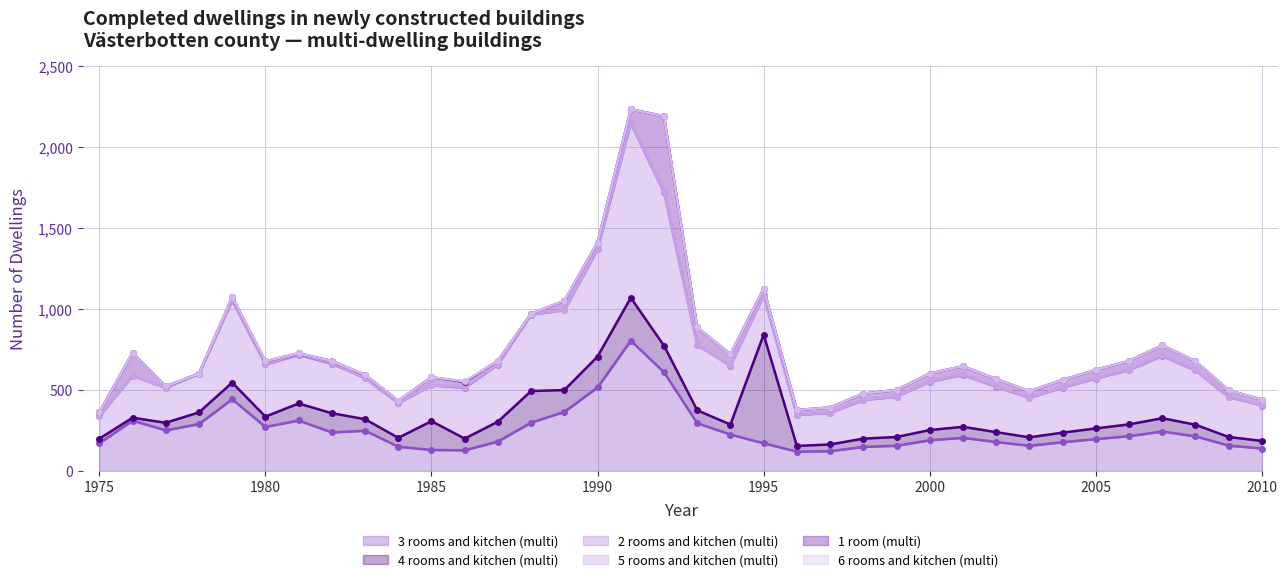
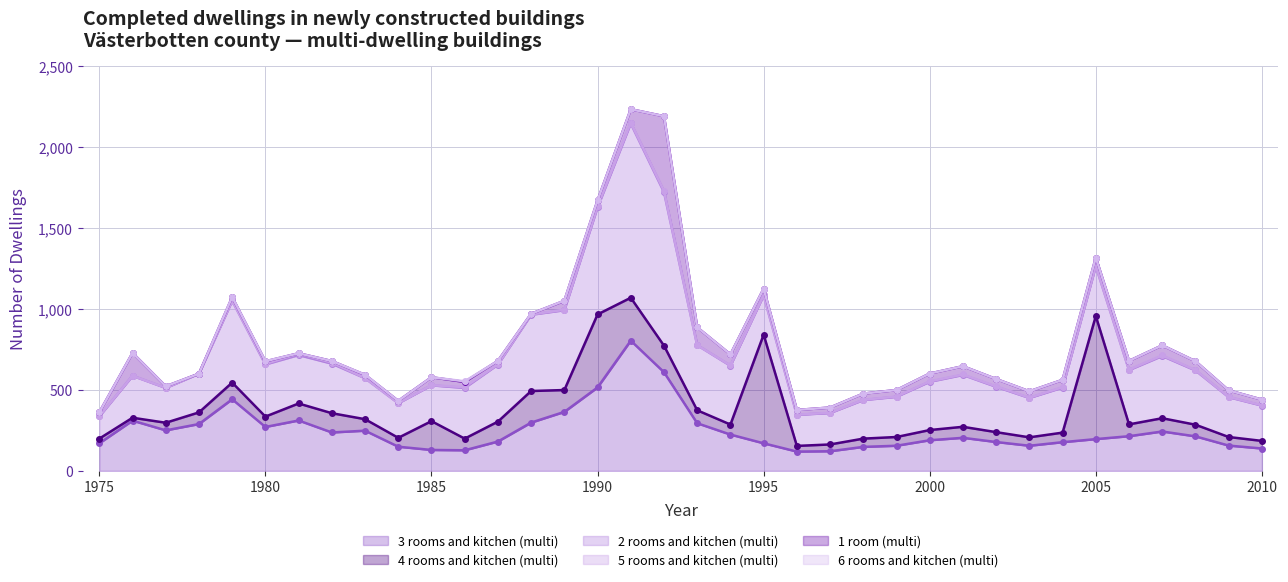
4 rooms and kitchen (multi), 1990: 190 -> 450
4 rooms and kitchen (multi), 2005: 70 -> 760
